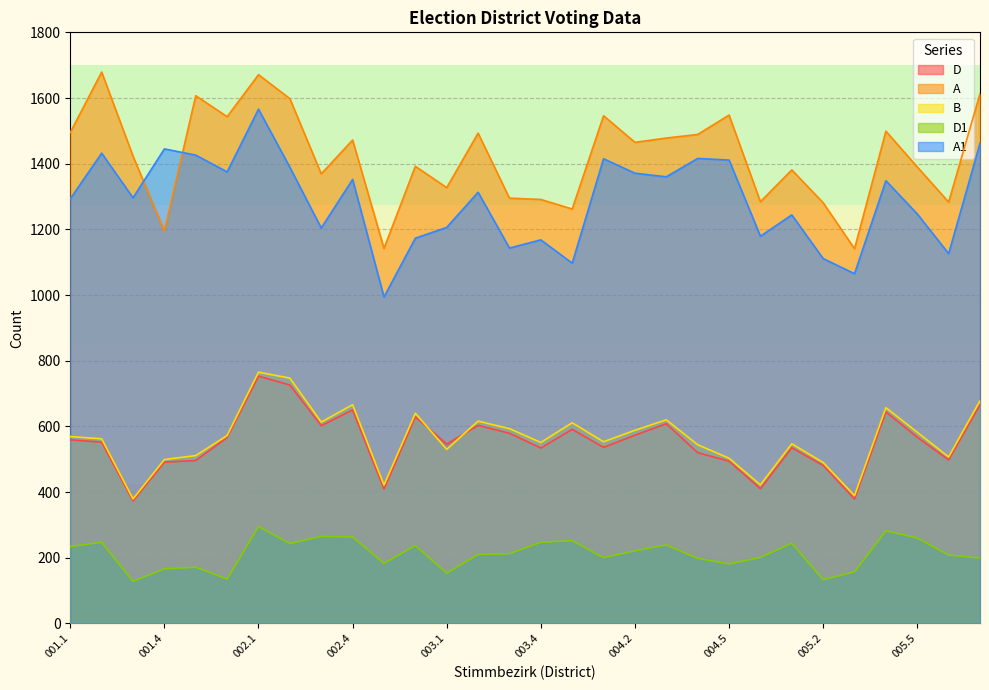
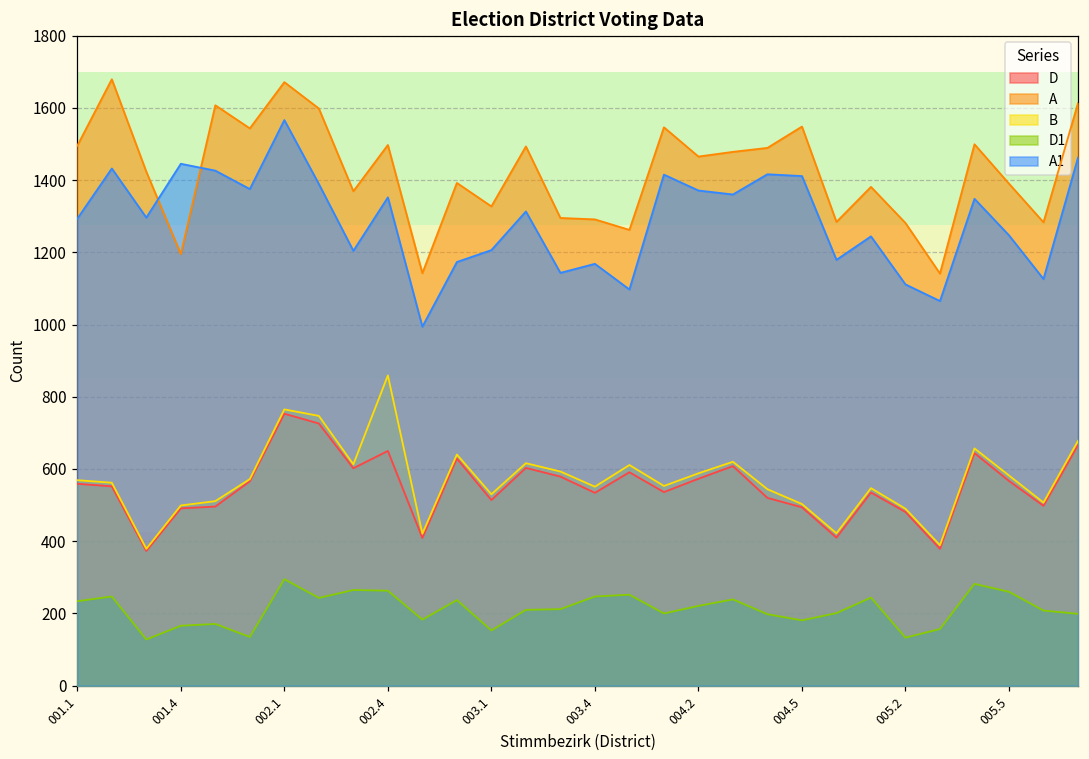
A, 002.4: 1470 -> 1500
B, 002.4: 670 -> 860
D, 003.1: 550 -> 510
